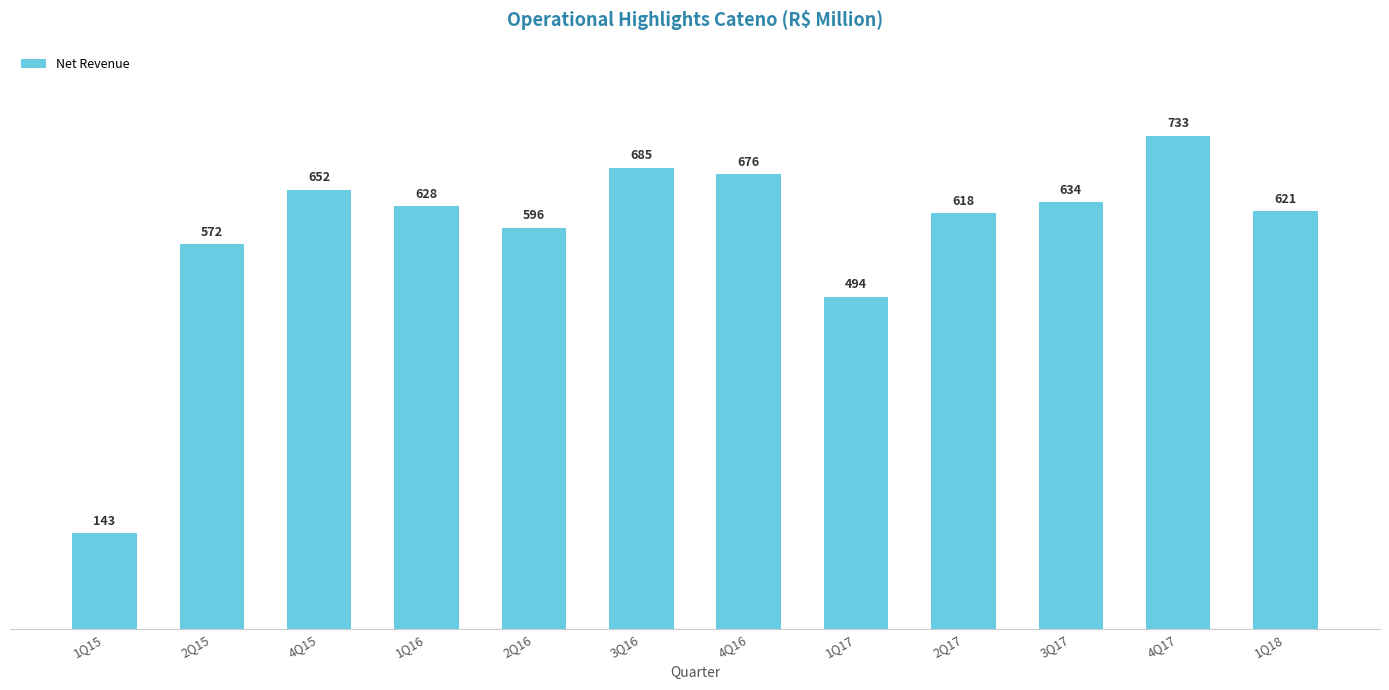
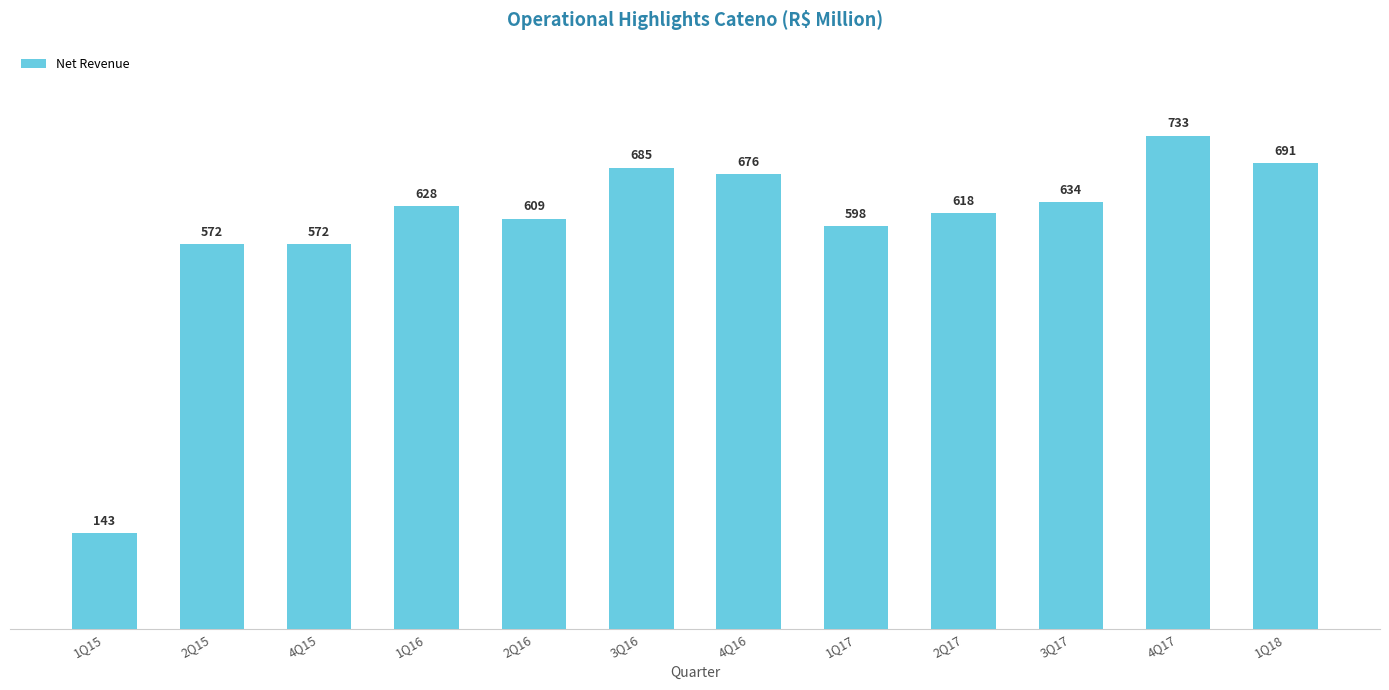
4Q15: 652 -> 572
2Q16: 596 -> 609
1Q17: 494 -> 598
1Q18: 621 -> 691
